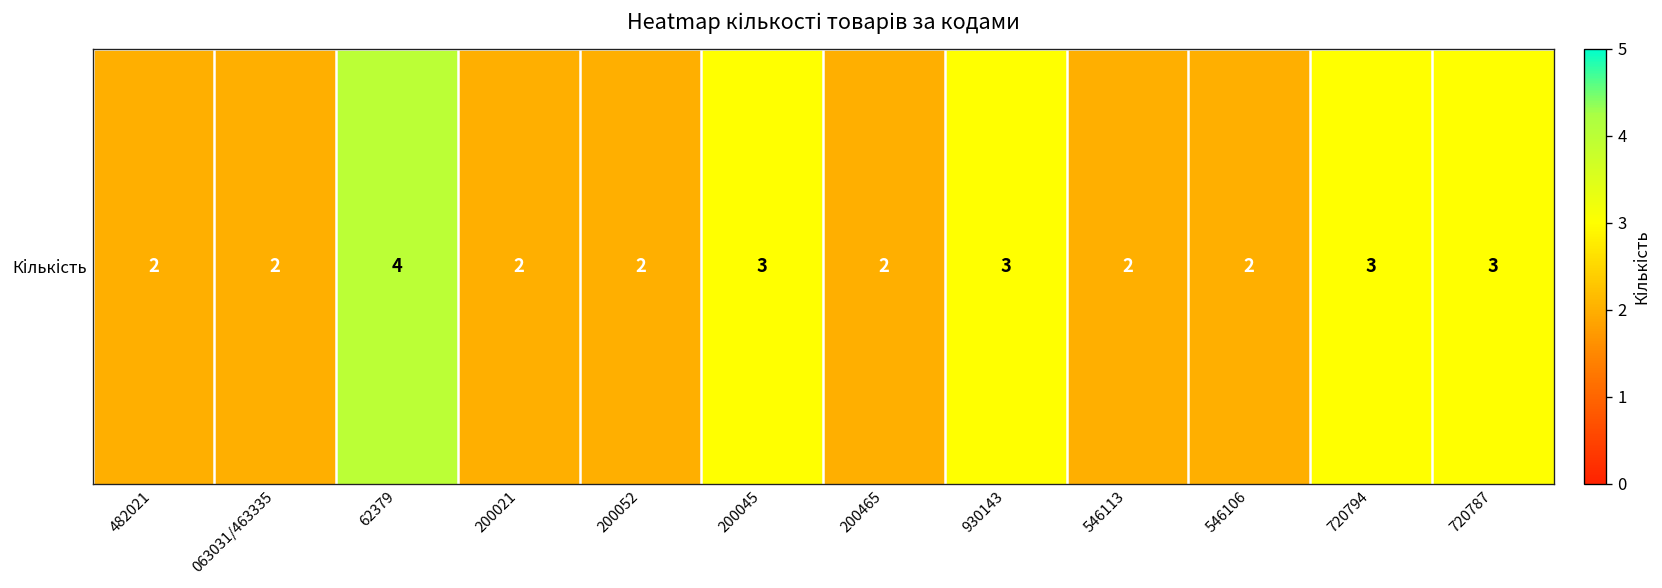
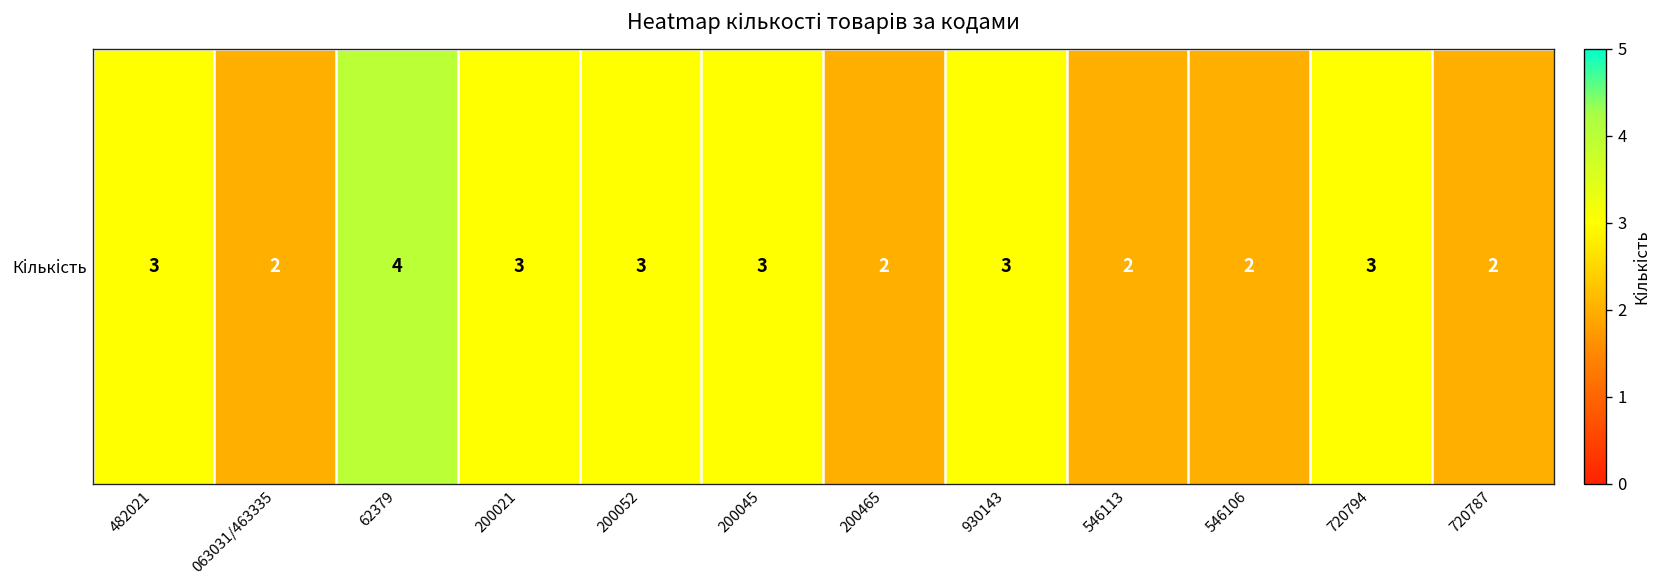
Кількість, 482021: 2 -> 3
Кількість, 200021: 2 -> 3
Кількість, 200052: 2 -> 3
Кількість, 720787: 3 -> 2
